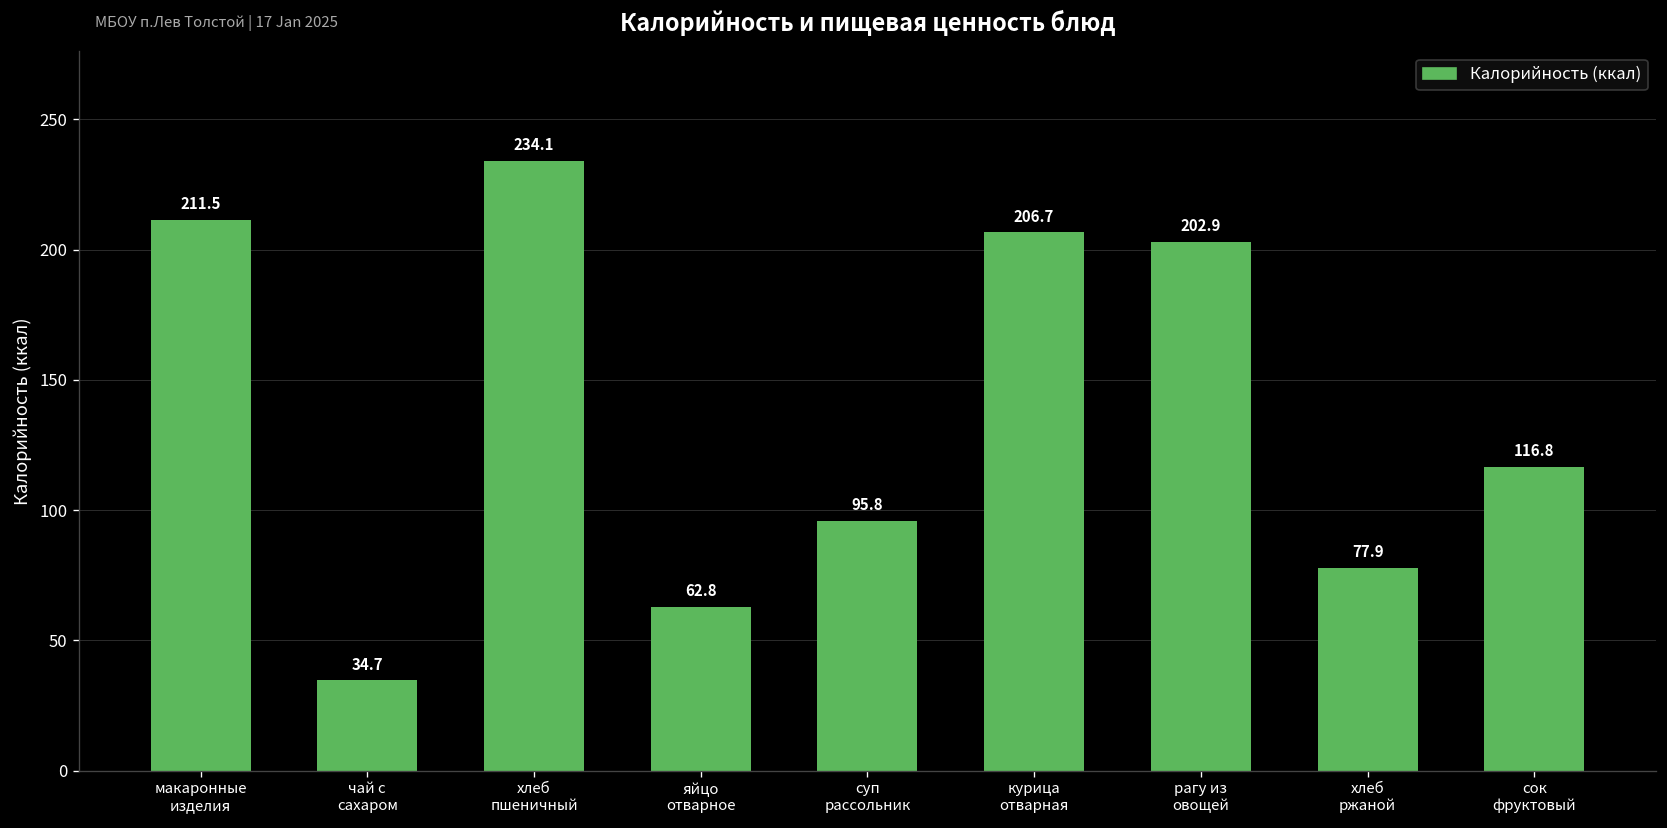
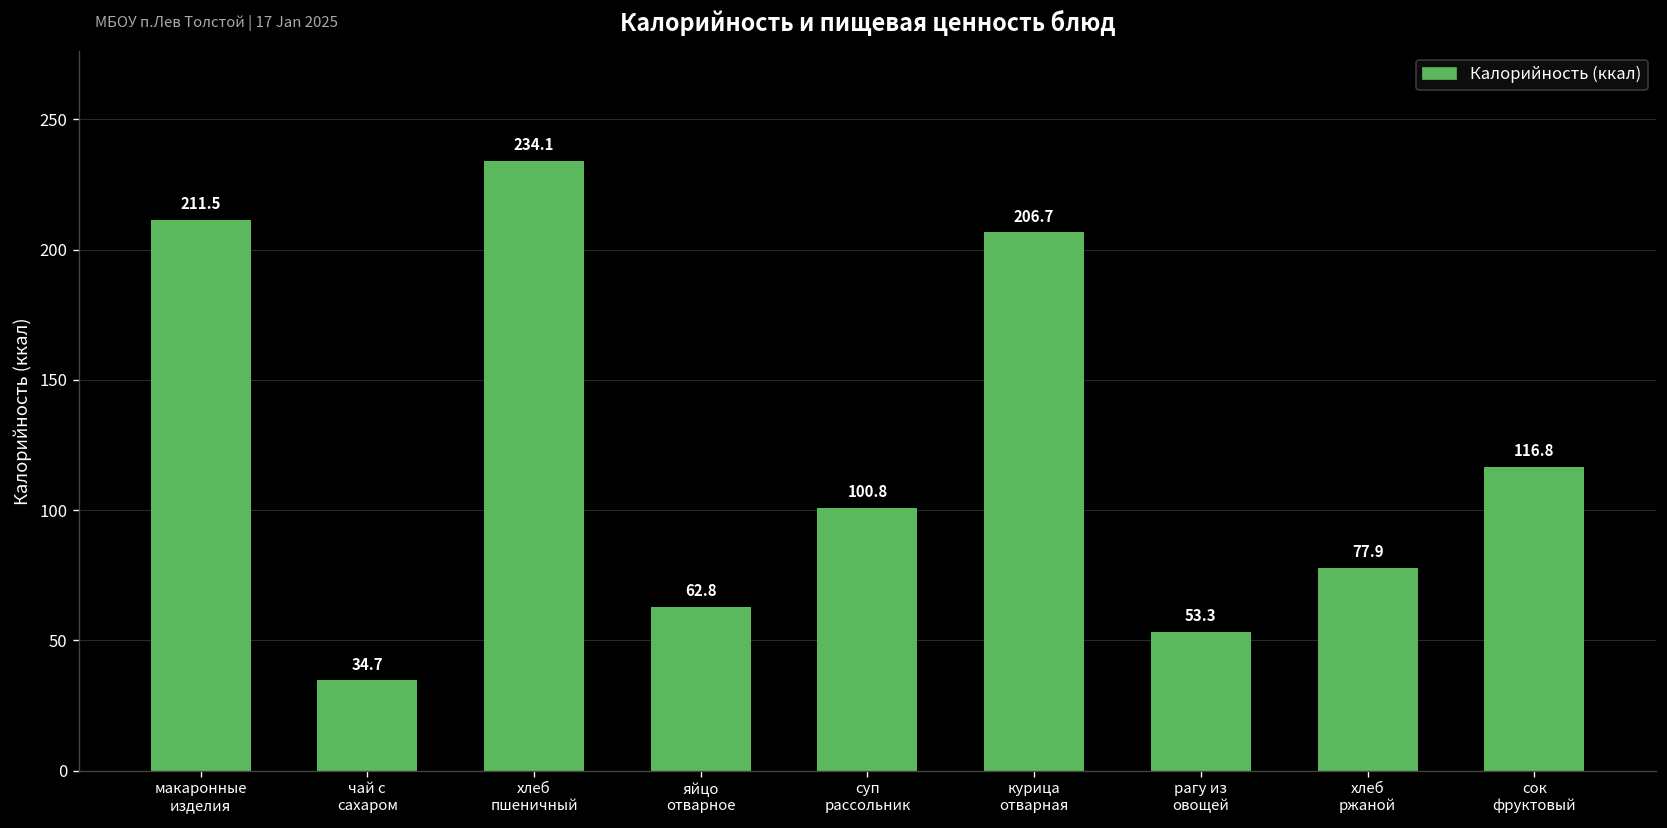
суп рассольник: 95.8 -> 100.8
рагу из овощей: 202.9 -> 53.3
